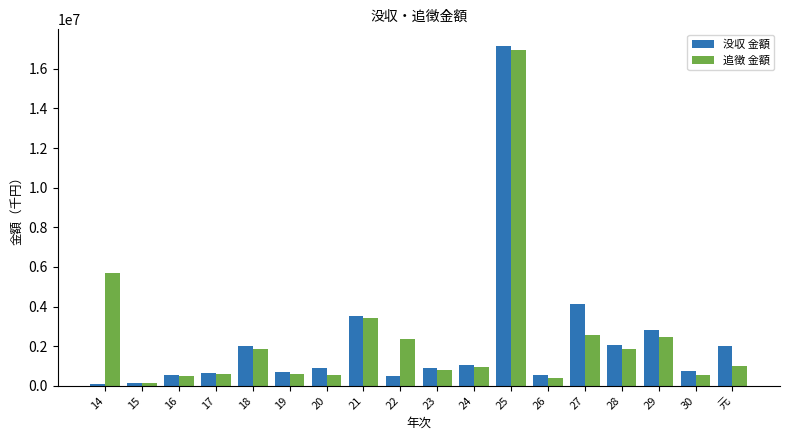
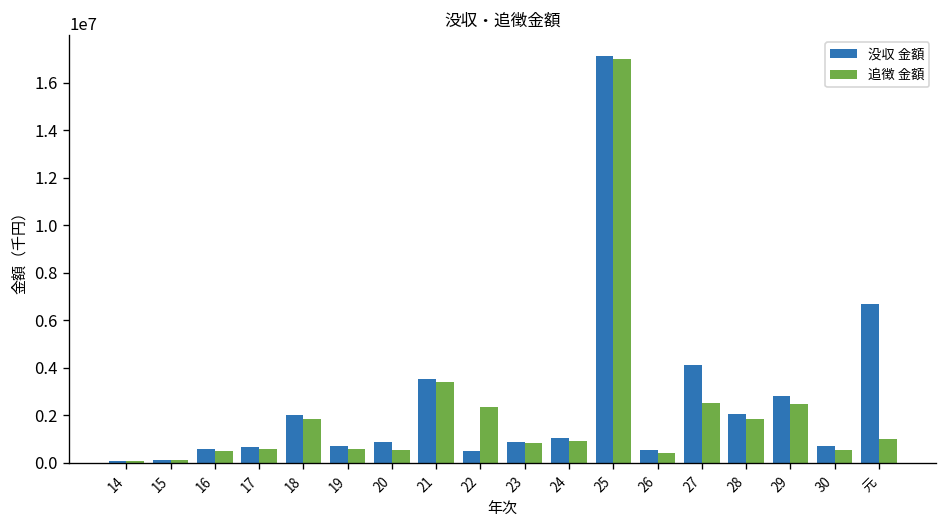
追徴 金額, 14: 5700000 -> 100000
没収 金額, 元: 2000000 -> 6700000
